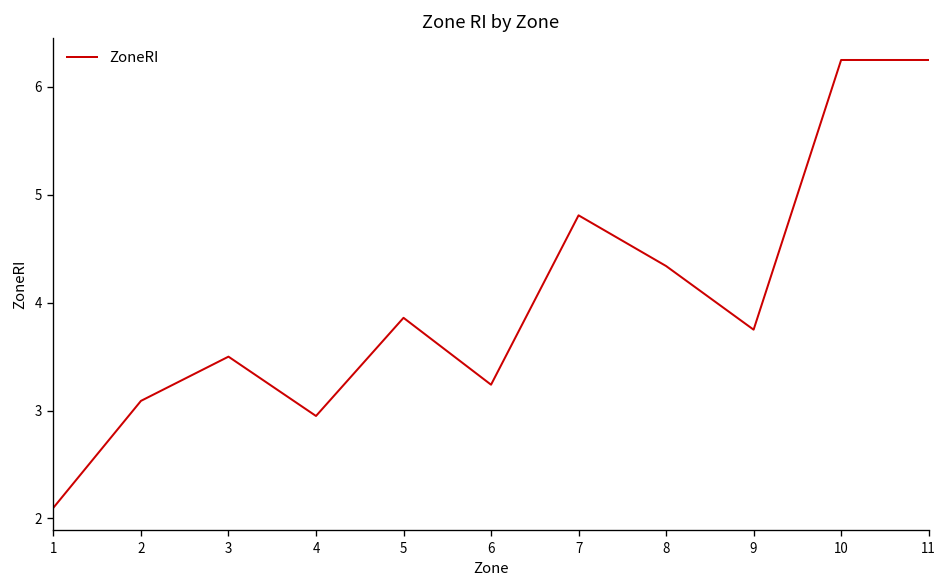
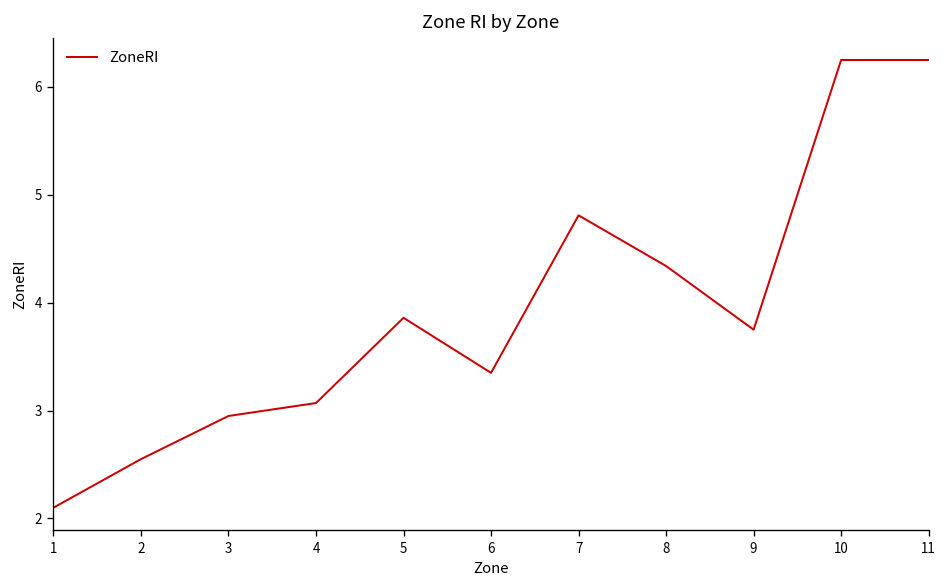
2: 3.1 -> 2.6
3: 3.5 -> 3.0
4: 3.0 -> 3.1
6: 3.2 -> 3.4
